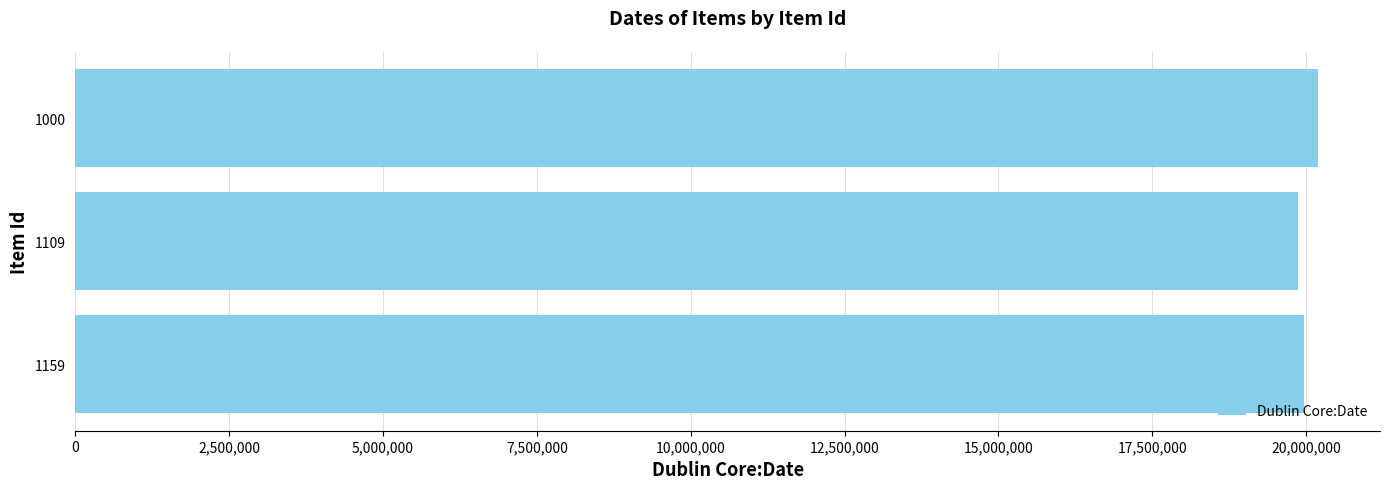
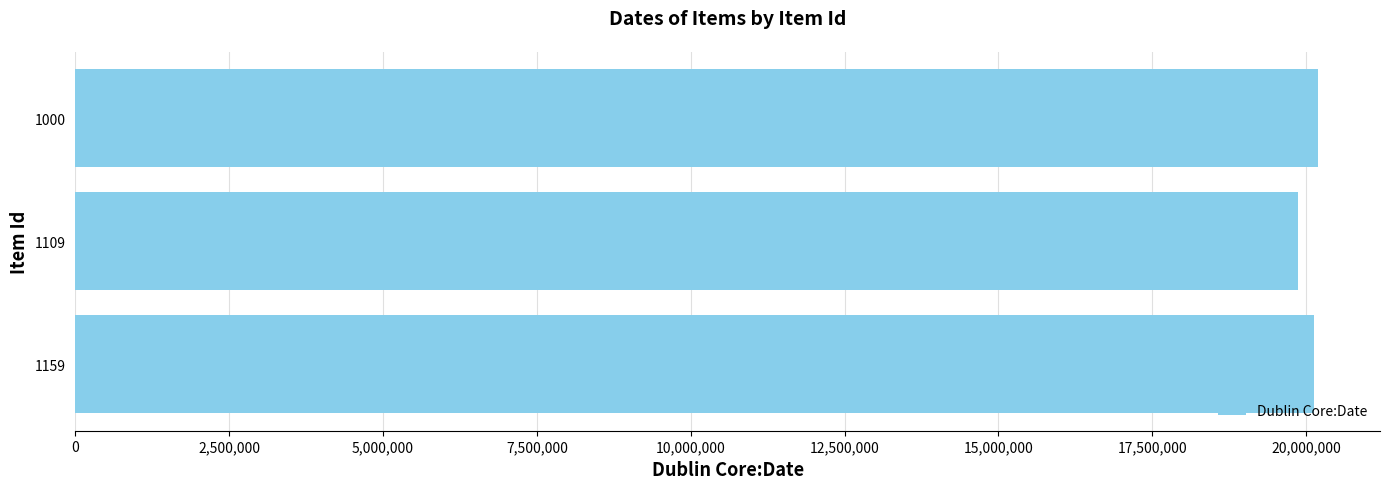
1159: 20,000,000 -> 20,100,000
